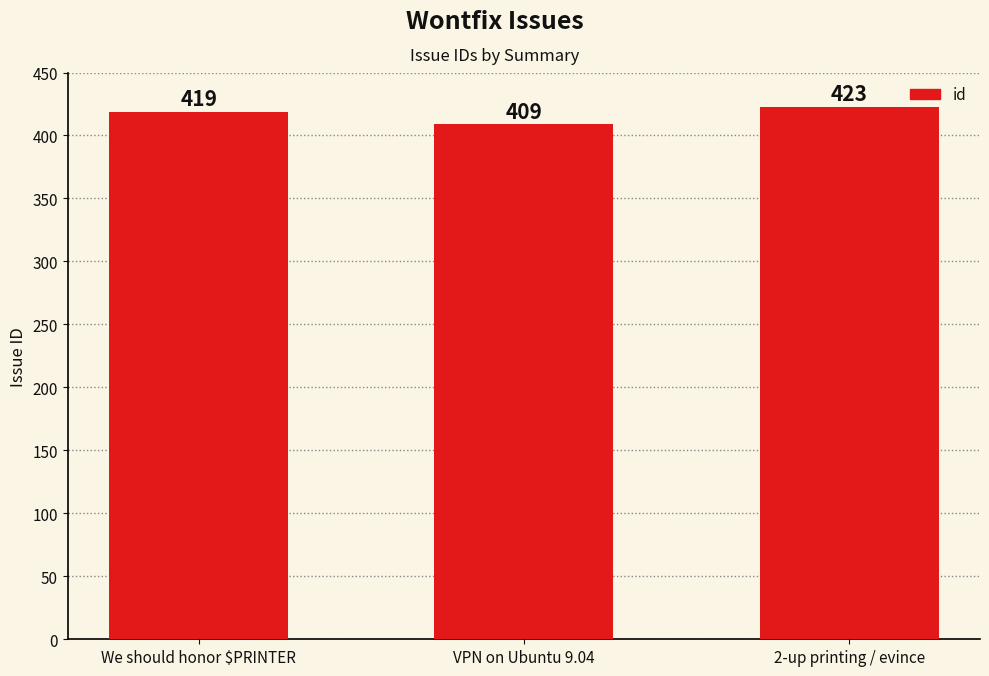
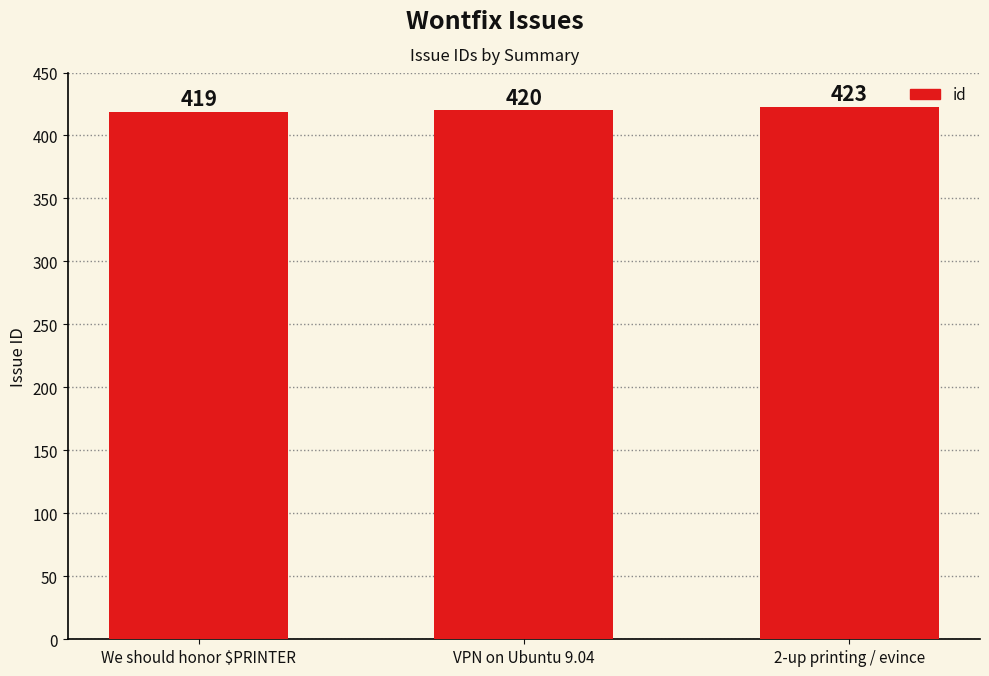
VPN on Ubuntu 9.04: 409 -> 420
